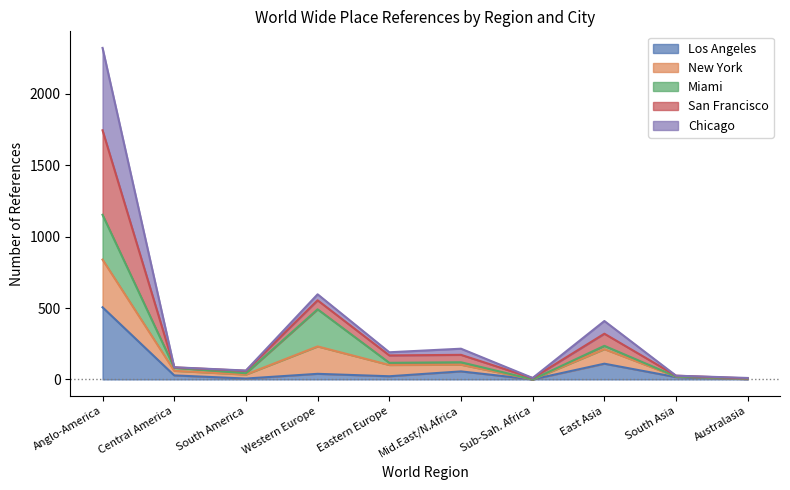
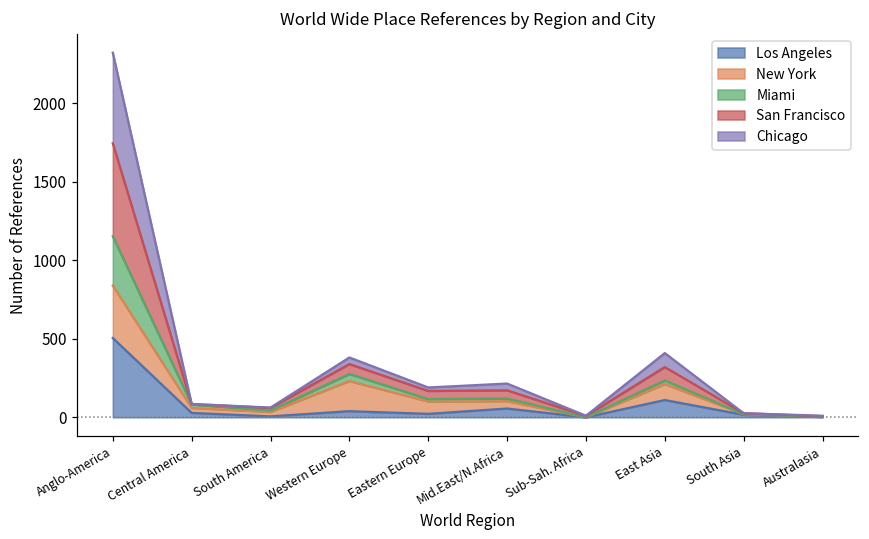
Miami, Western Europe: 260 -> 50
